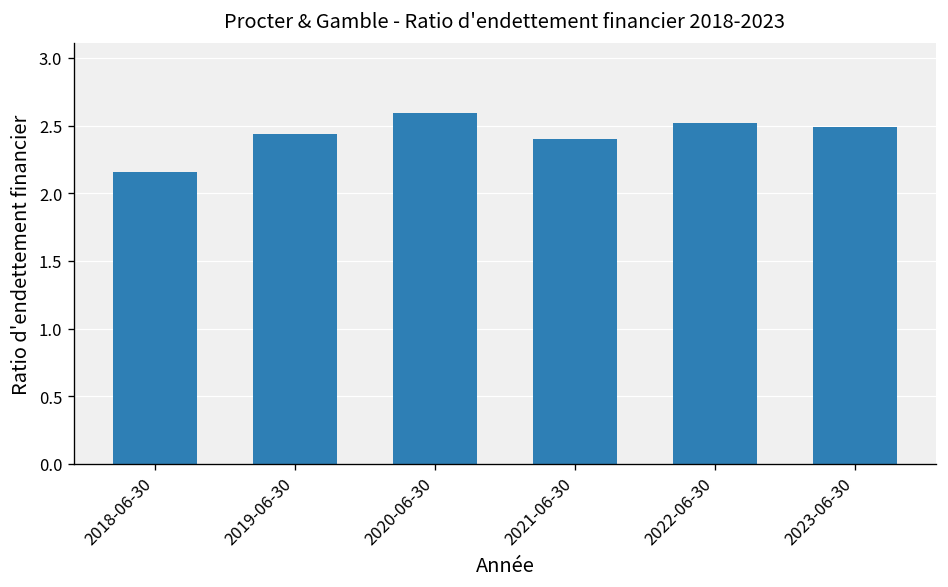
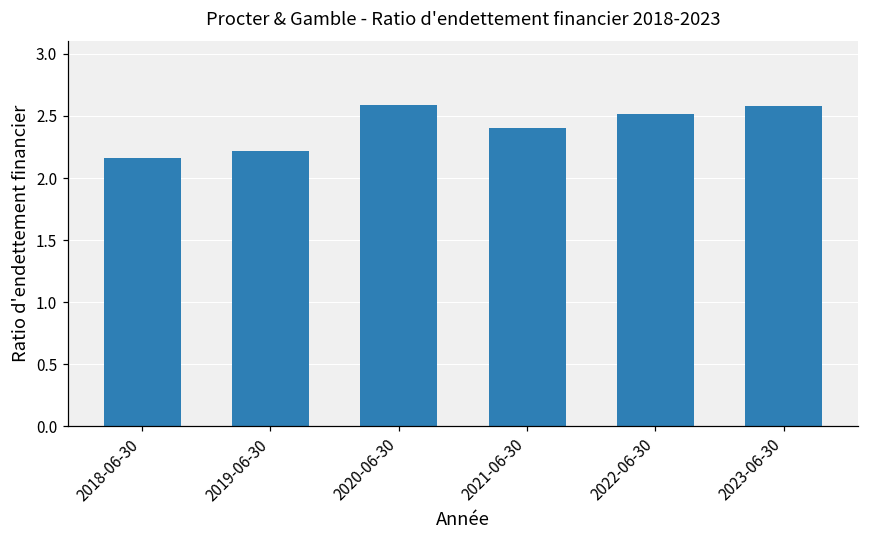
2019-06-30: 2.44 -> 2.22
2023-06-30: 2.49 -> 2.58
